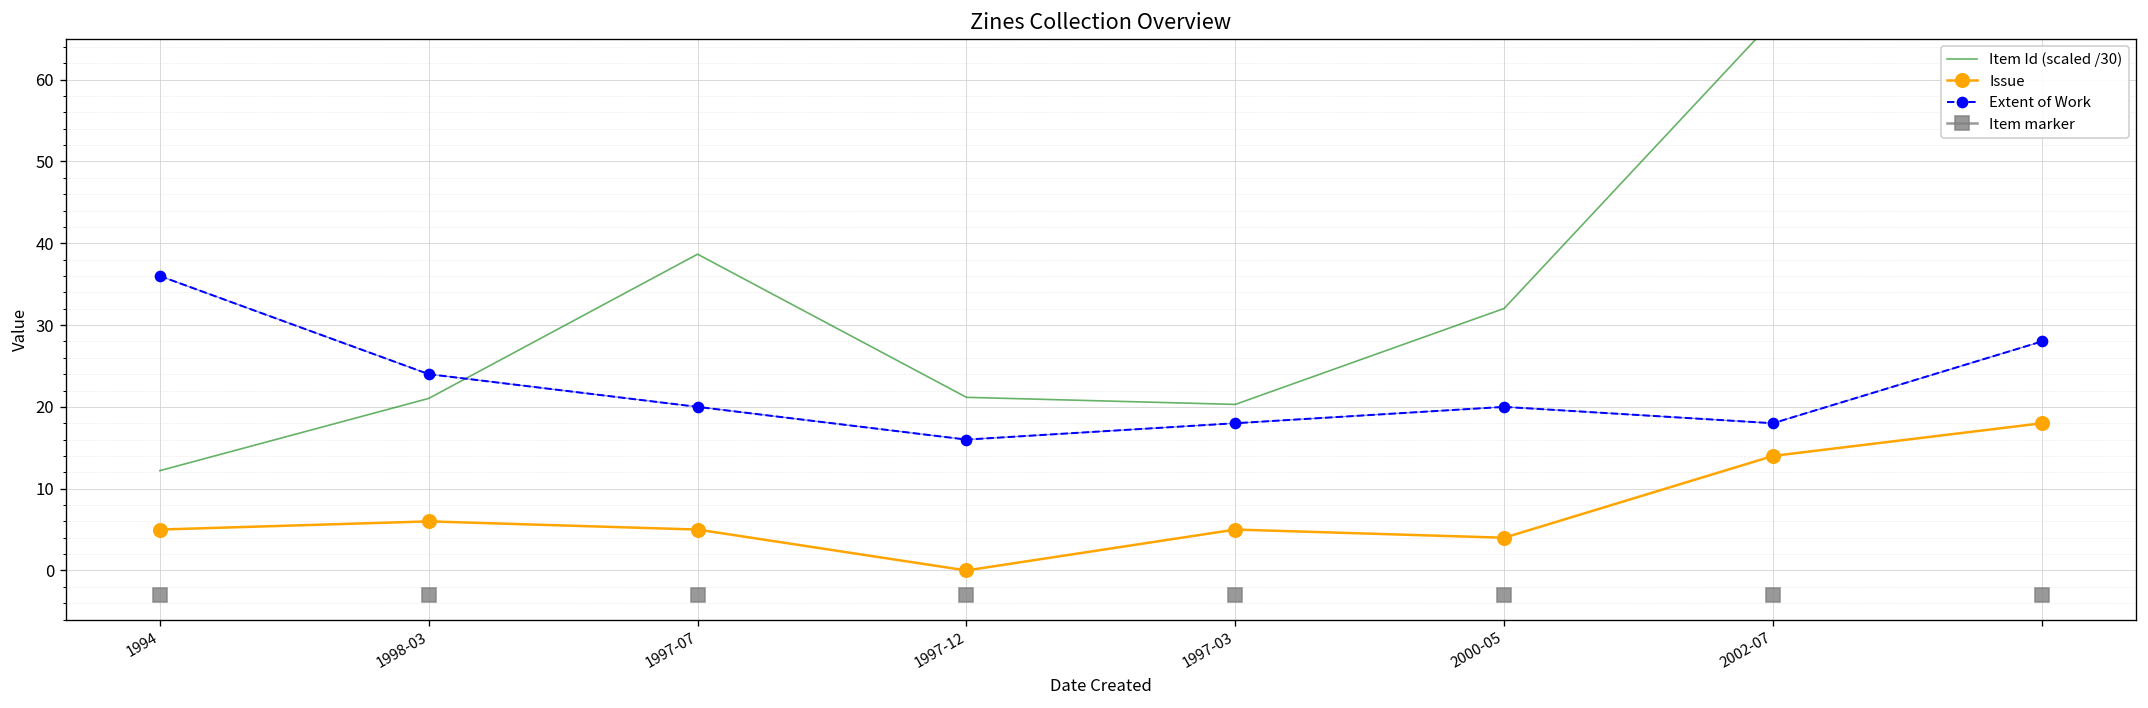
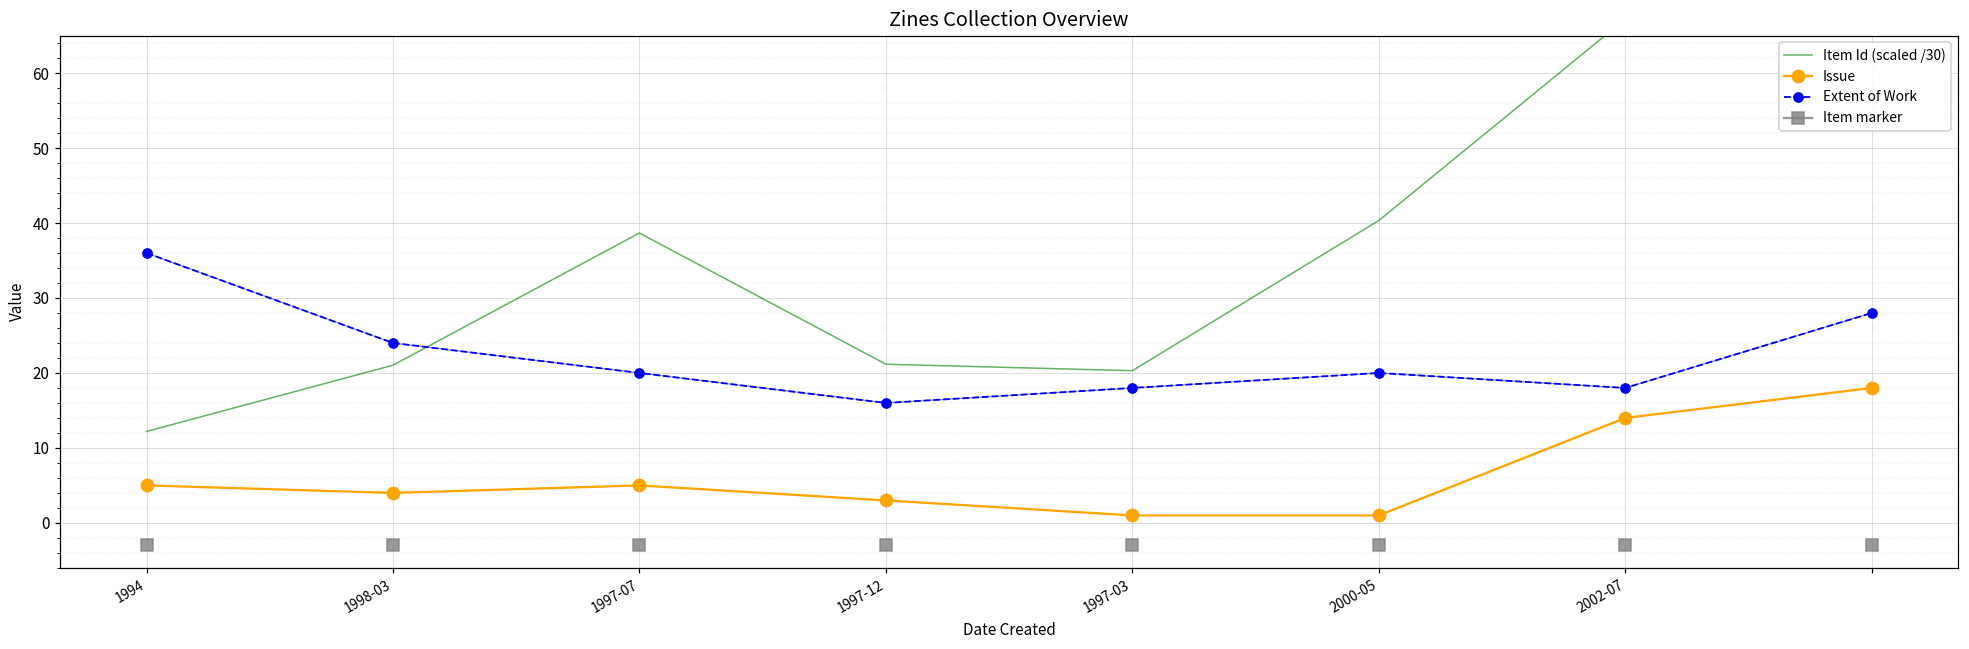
Issue, 1998-03: 6 -> 4
Issue, 1997-12: 0 -> 3
Issue, 1997-03: 5 -> 1
Item Id (scaled /30), 2000-05: 32 -> 40
Issue, 2000-05: 4 -> 1
